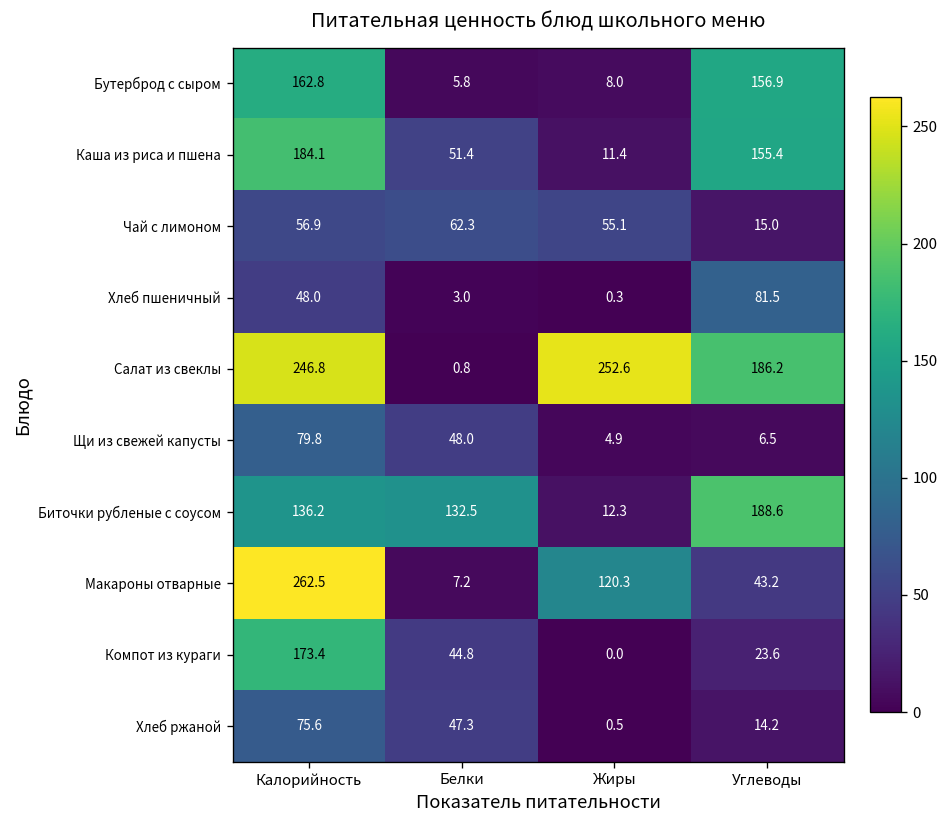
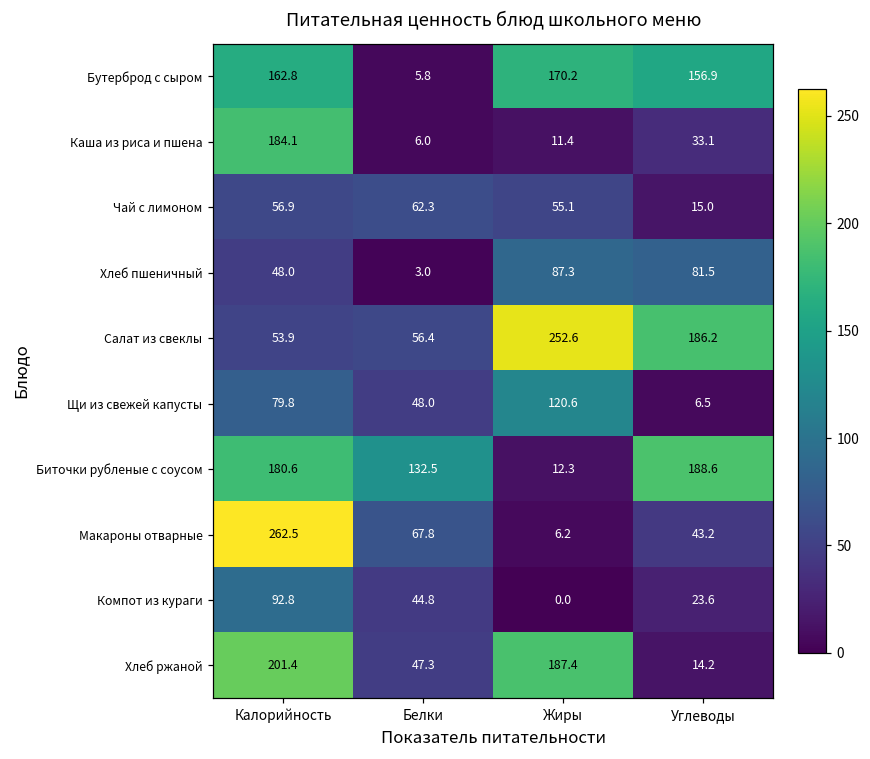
Бутерброд с сыром, Жиры: 8.0 -> 170.2
Каша из риса и пшена, Белки: 51.4 -> 6.0
Каша из риса и пшена, Углеводы: 155.4 -> 33.1
Хлеб пшеничный, Жиры: 0.3 -> 87.3
Салат из свеклы, Калорийность: 246.8 -> 53.9
Салат из свеклы, Белки: 0.8 -> 56.4
Щи из свежей капусты, Жиры: 4.9 -> 120.6
Биточки рубленые с соусом, Калорийность: 136.2 -> 180.6
Макароны отварные, Белки: 7.2 -> 67.8
Макароны отварные, Жиры: 120.3 -> 6.2
Компот из кураги, Калорийность: 173.4 -> 92.8
Хлеб ржаной, Калорийность: 75.6 -> 201.4
Хлеб ржаной, Жиры: 0.5 -> 187.4
